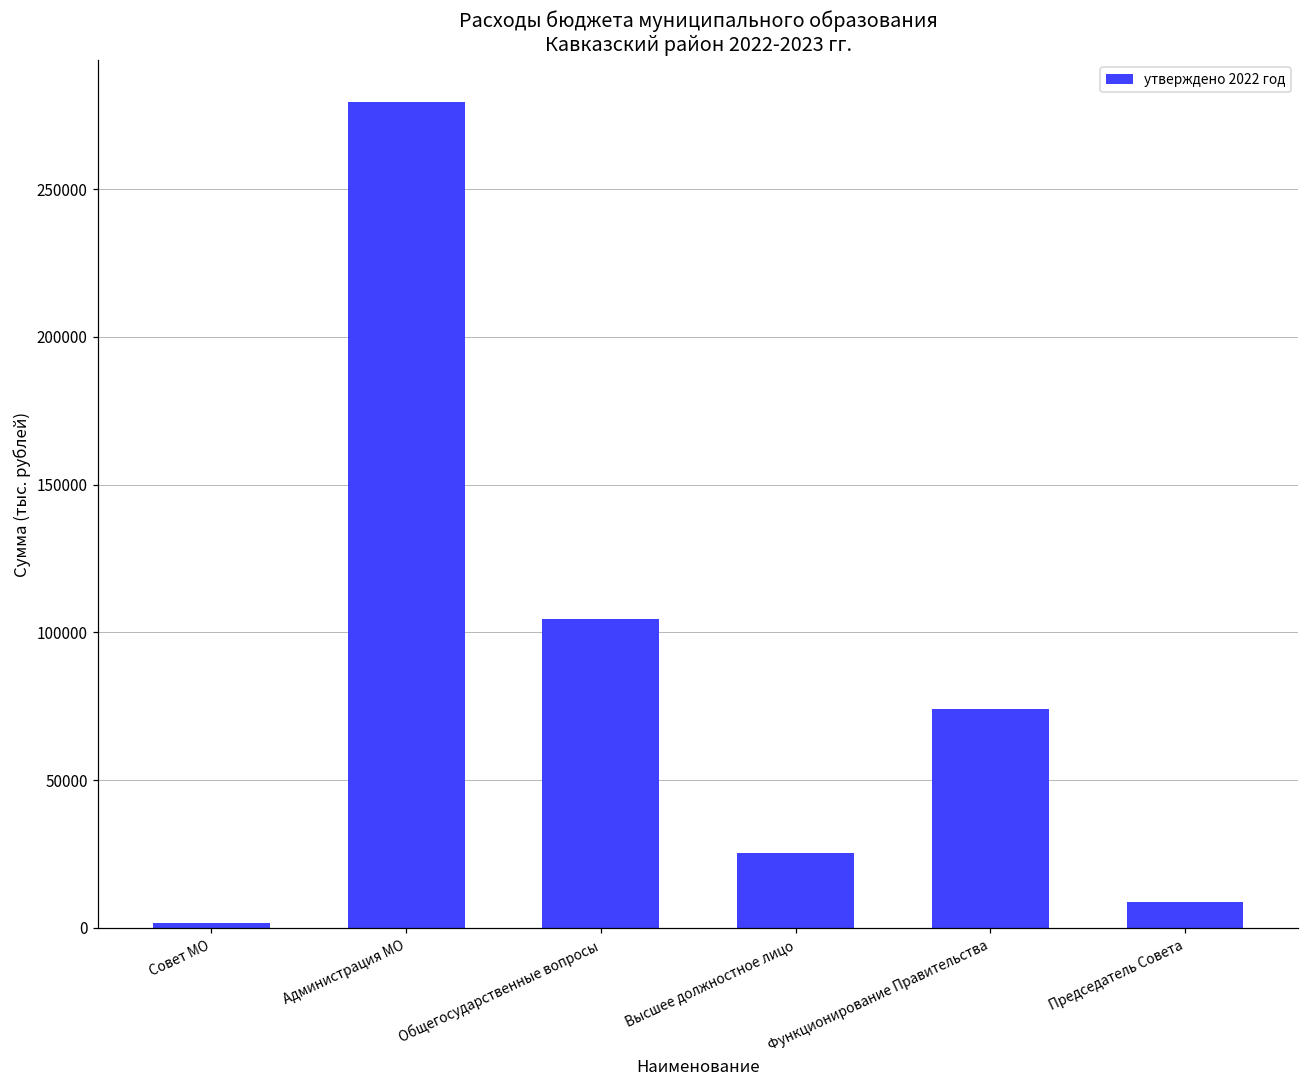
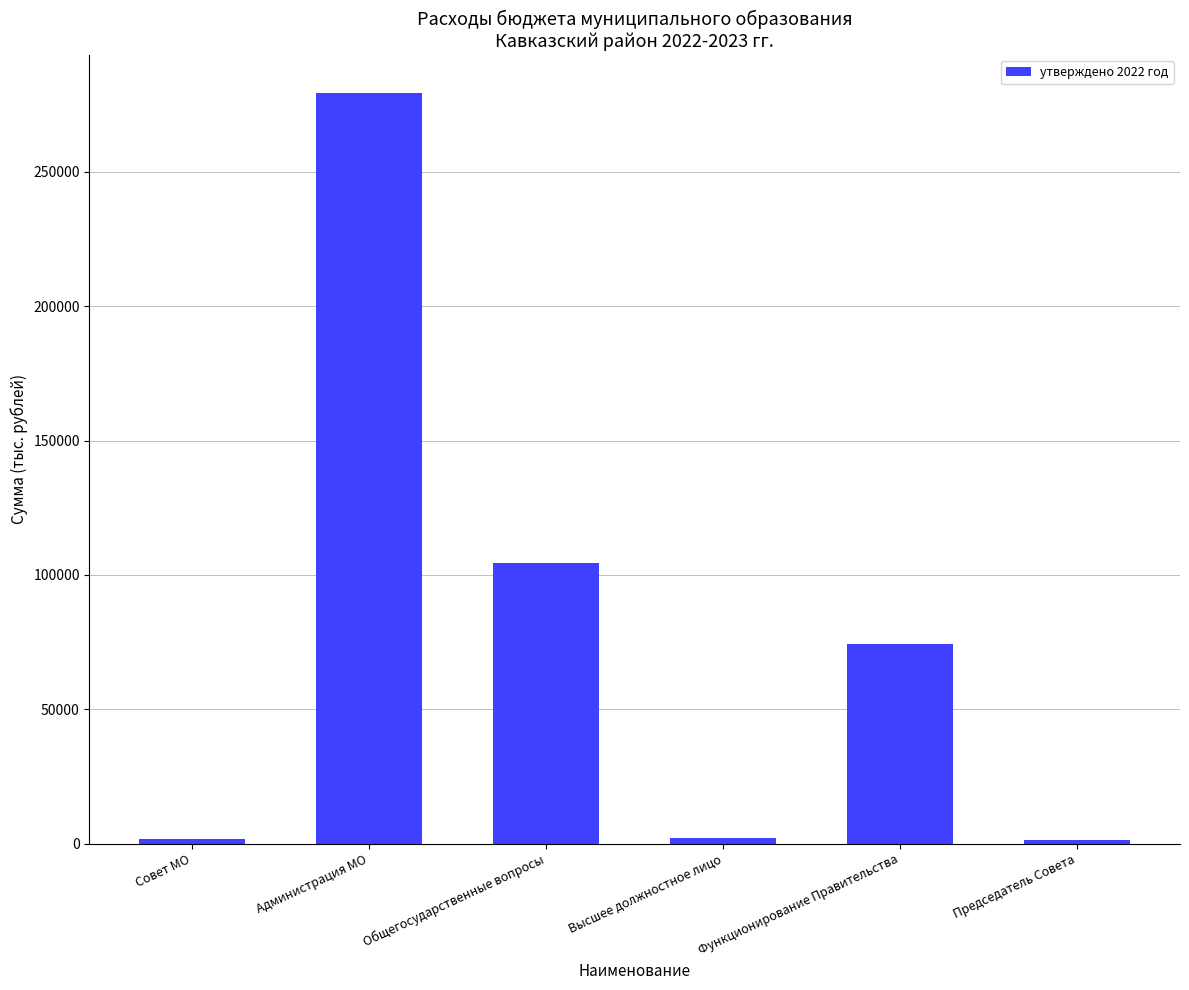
Высшее должностное лицо: 25000 -> 2000
Председатель Совета: 9000 -> 1000
